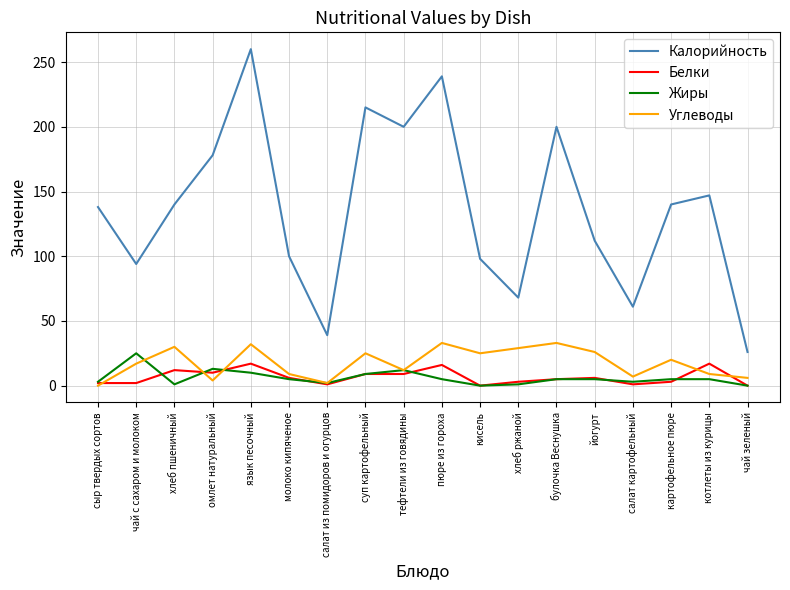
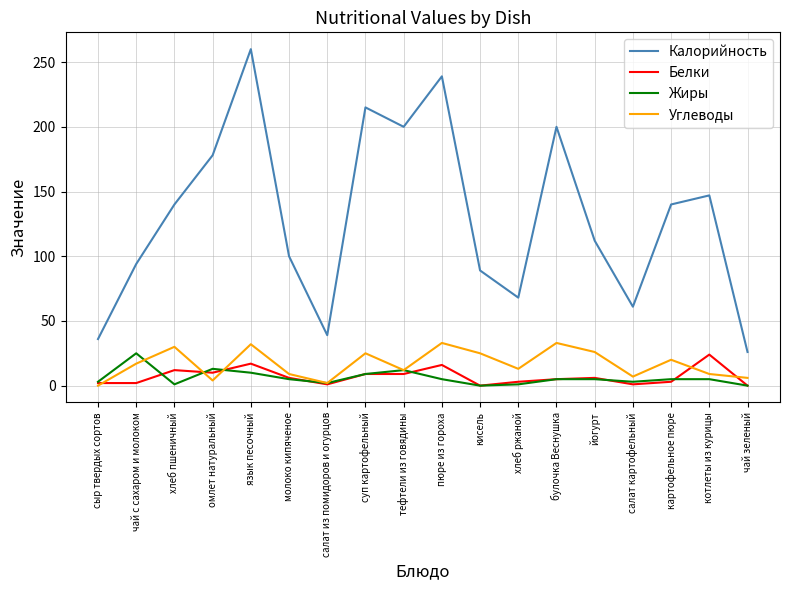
Калорийность, сыр твердых сортов: 138 -> 36
Калорийность, кисель: 98 -> 89
Углеводы, хлеб ржаной: 29 -> 13
Белки, котлеты из курицы: 17 -> 24
